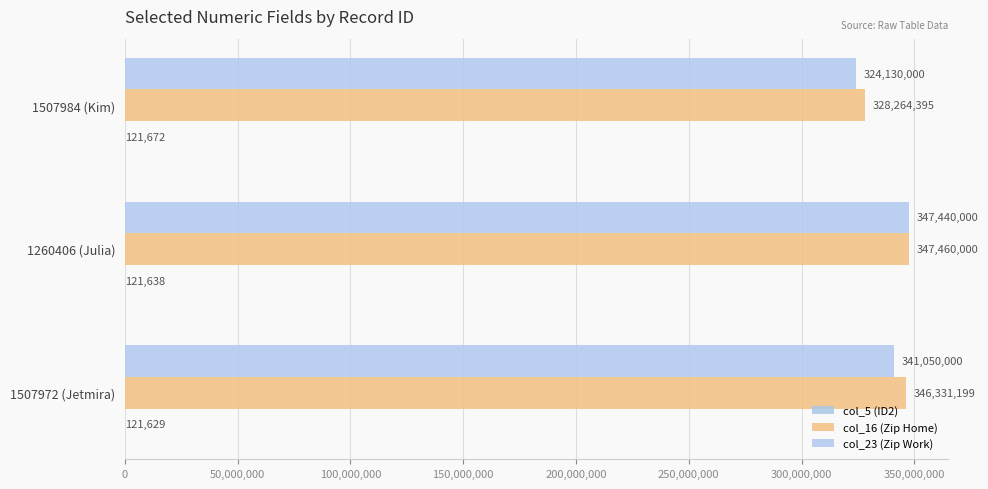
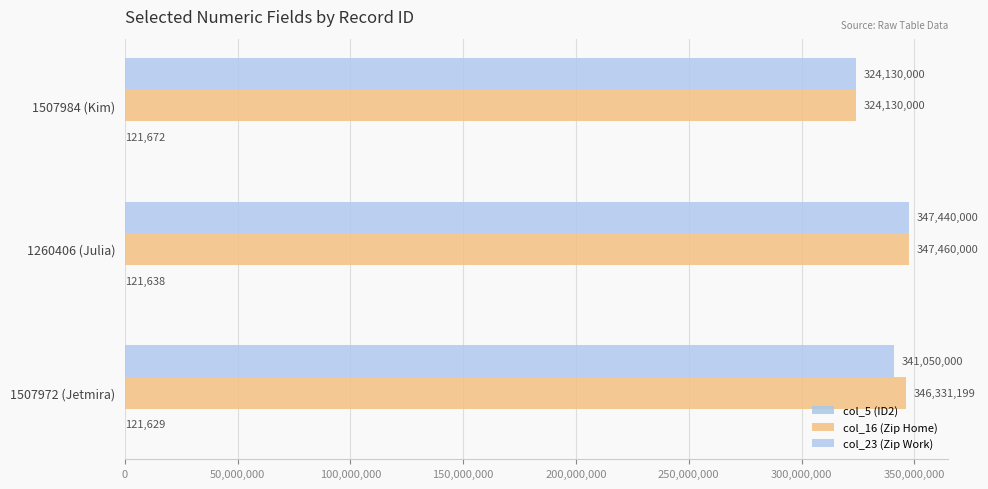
col_16 (Zip Home), 1507984 (Kim): 328,264,395 -> 324,130,000
